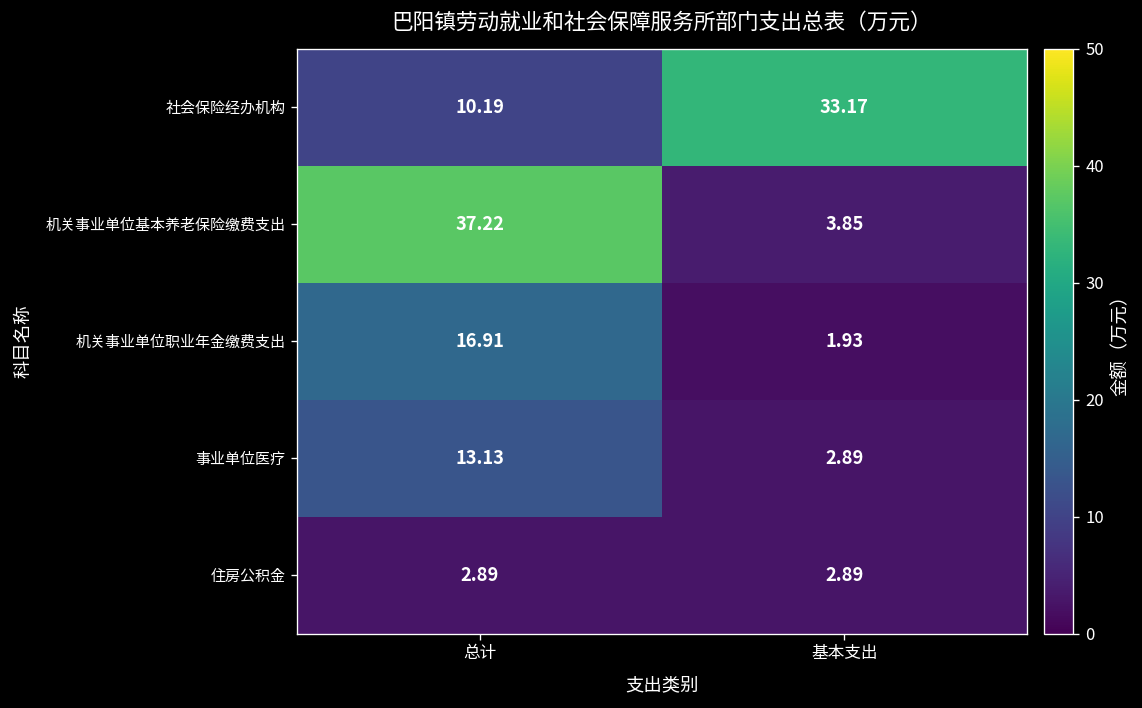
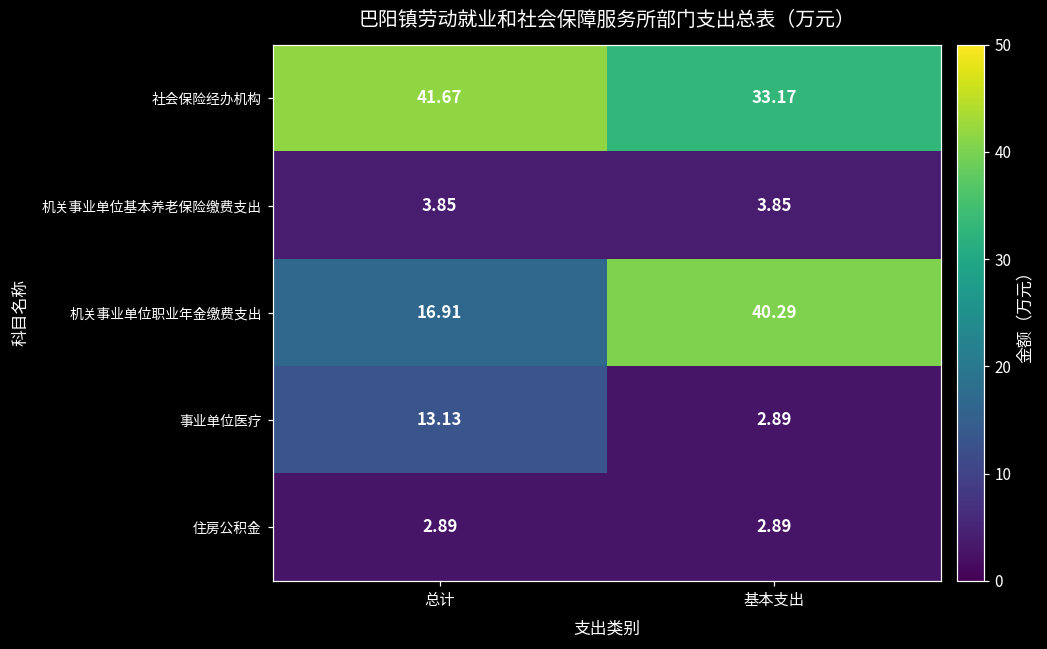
社会保险经办机构, 总计: 10.19 -> 41.67
机关事业单位基本养老保险缴费支出, 总计: 37.22 -> 3.85
机关事业单位职业年金缴费支出, 基本支出: 1.93 -> 40.29
